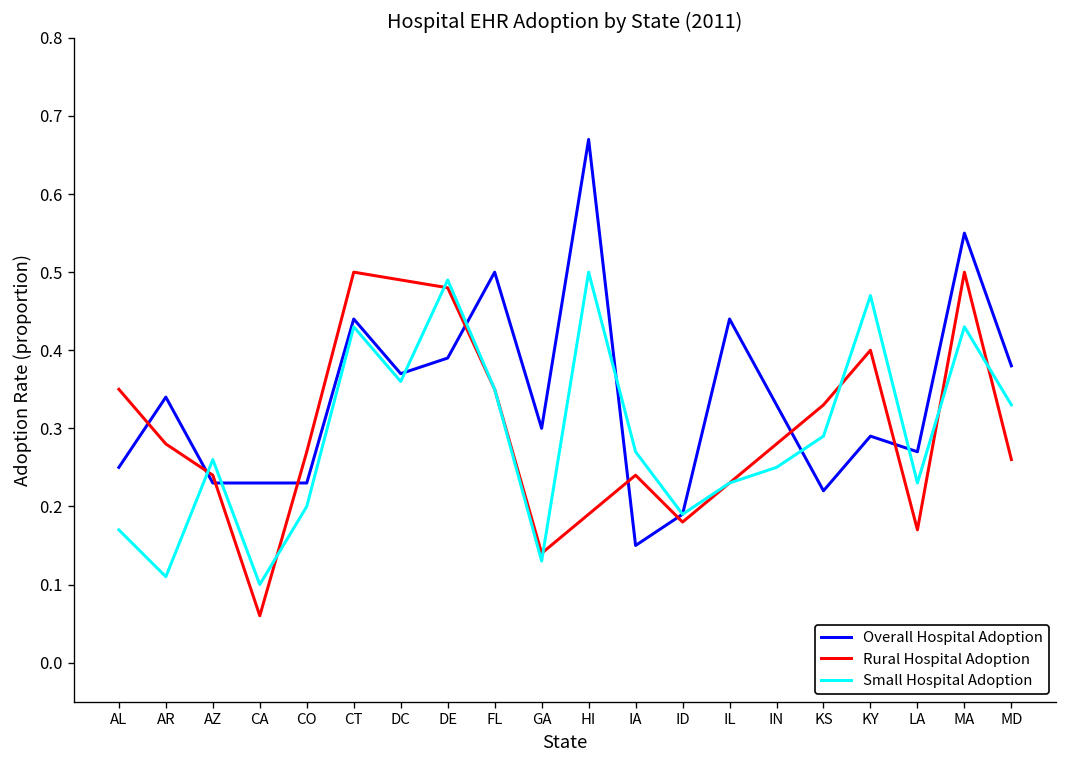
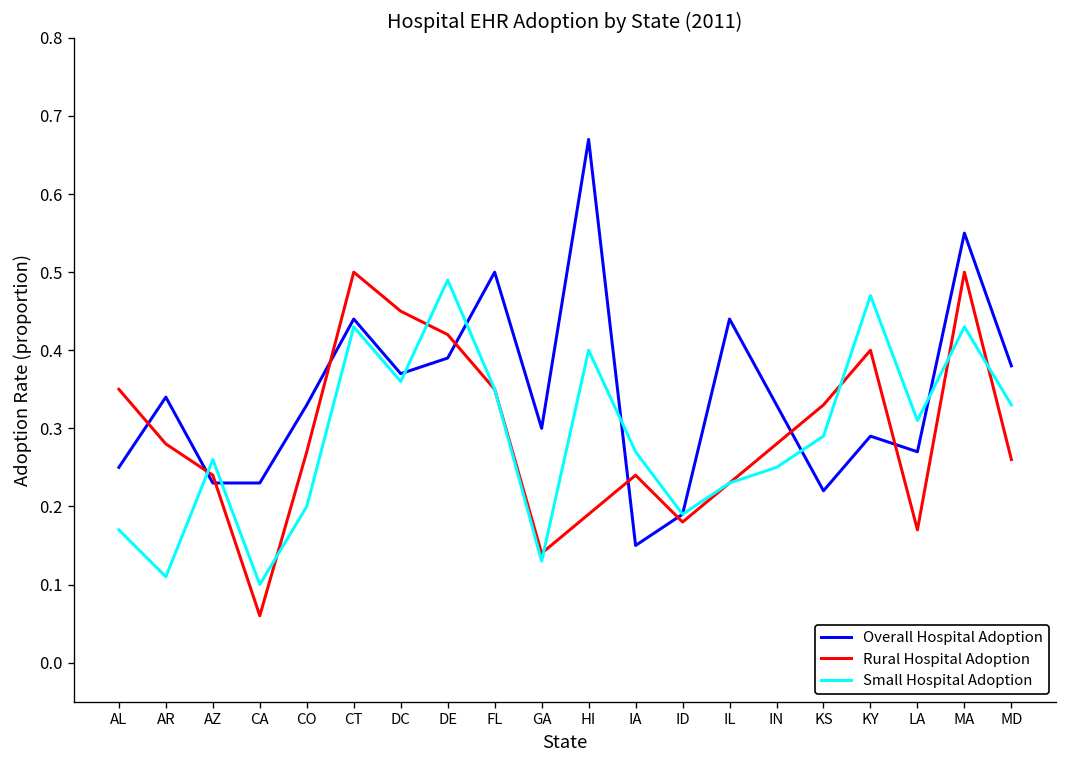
Overall Hospital Adoption, CO: 0.23 -> 0.33
Rural Hospital Adoption, DC: 0.49 -> 0.45
Rural Hospital Adoption, DE: 0.48 -> 0.42
Small Hospital Adoption, HI: 0.5 -> 0.4
Small Hospital Adoption, LA: 0.23 -> 0.31
